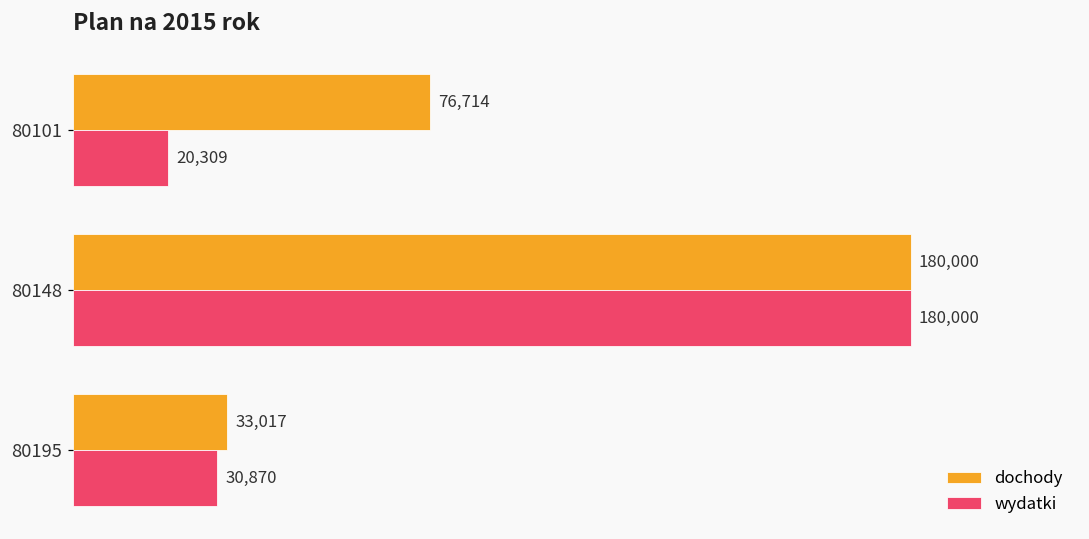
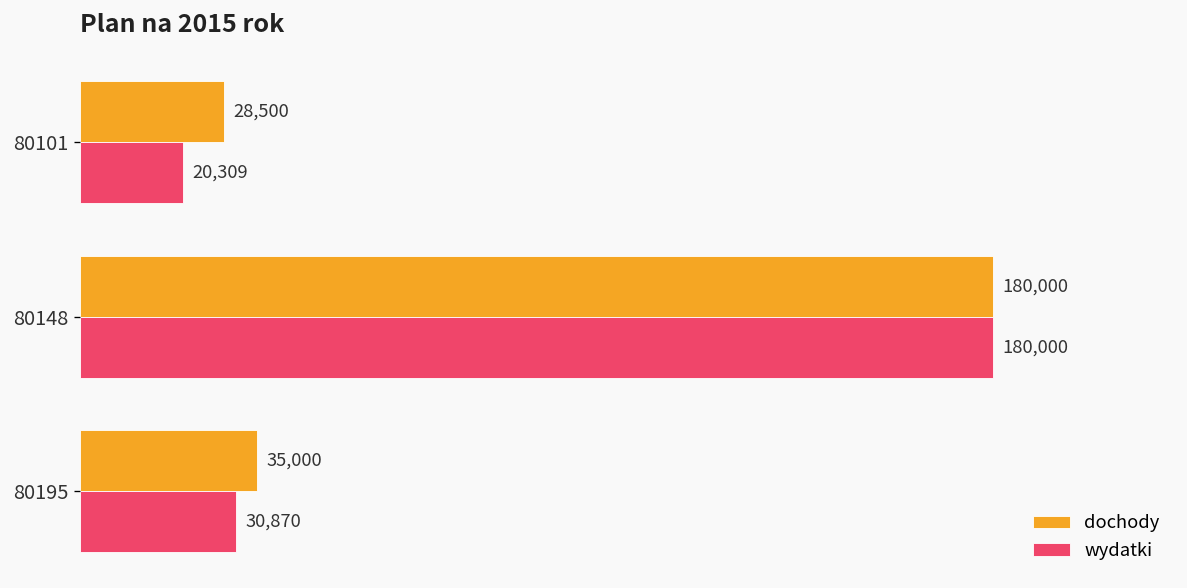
dochody, 80101: 76,714 -> 28,500
dochody, 80195: 33,017 -> 35,000
